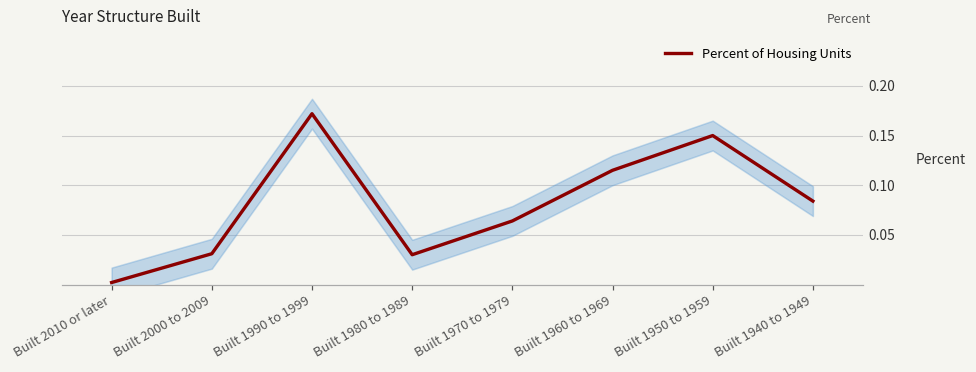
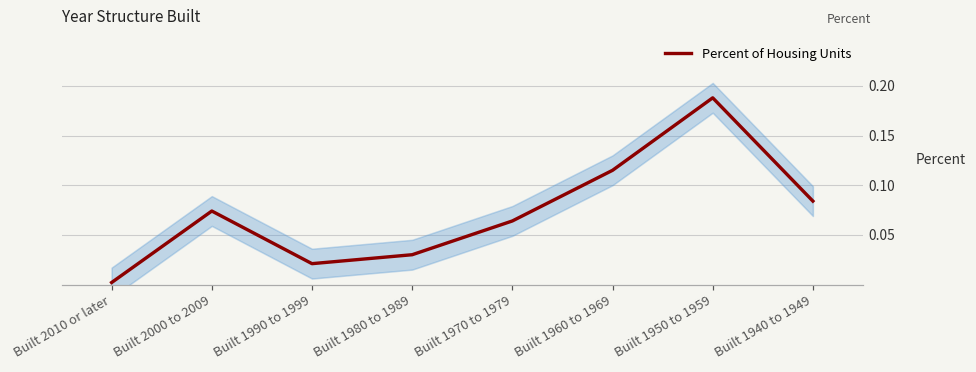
Percent of Housing Units, Built 2000 to 2009: 0.03 -> 0.07
Percent of Housing Units, Built 1990 to 1999: 0.17 -> 0.02
Percent of Housing Units, Built 1950 to 1959: 0.15 -> 0.19
